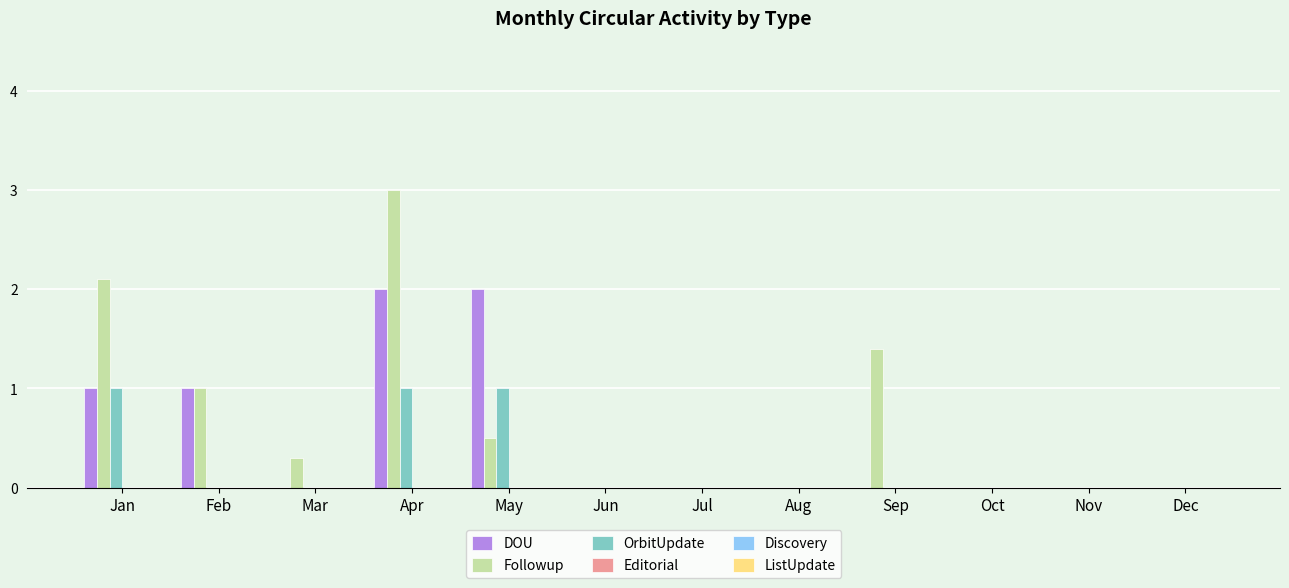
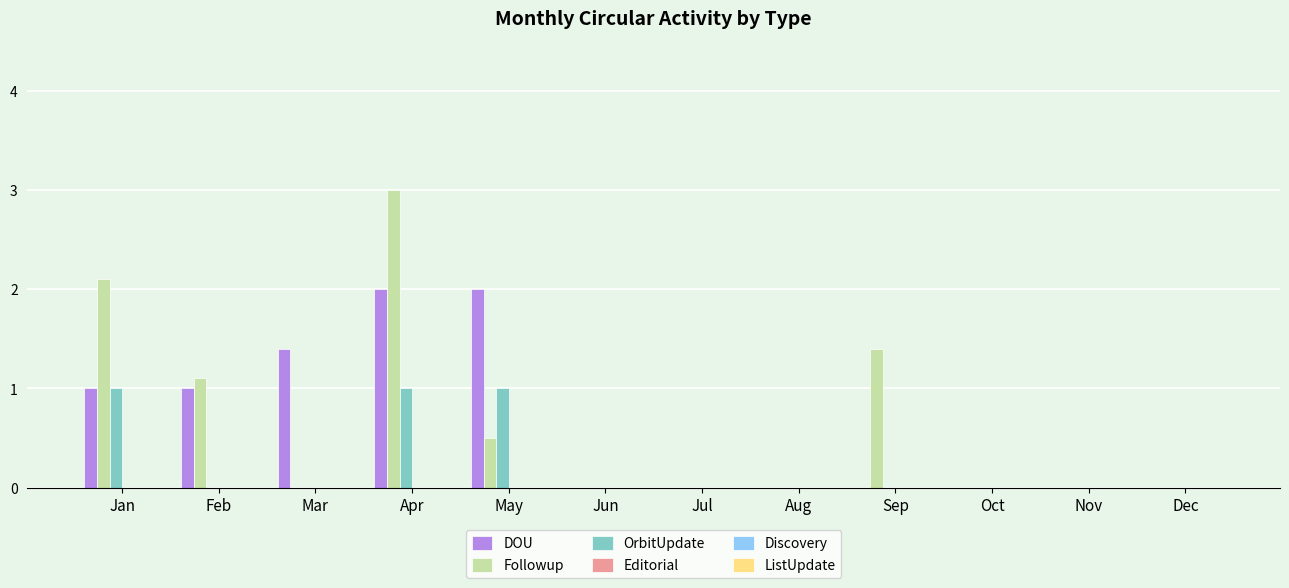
Followup, Feb: 1.0 -> 1.1
DOU, Mar: 0.0 -> 1.4
Followup, Mar: 0.3 -> 0.0
